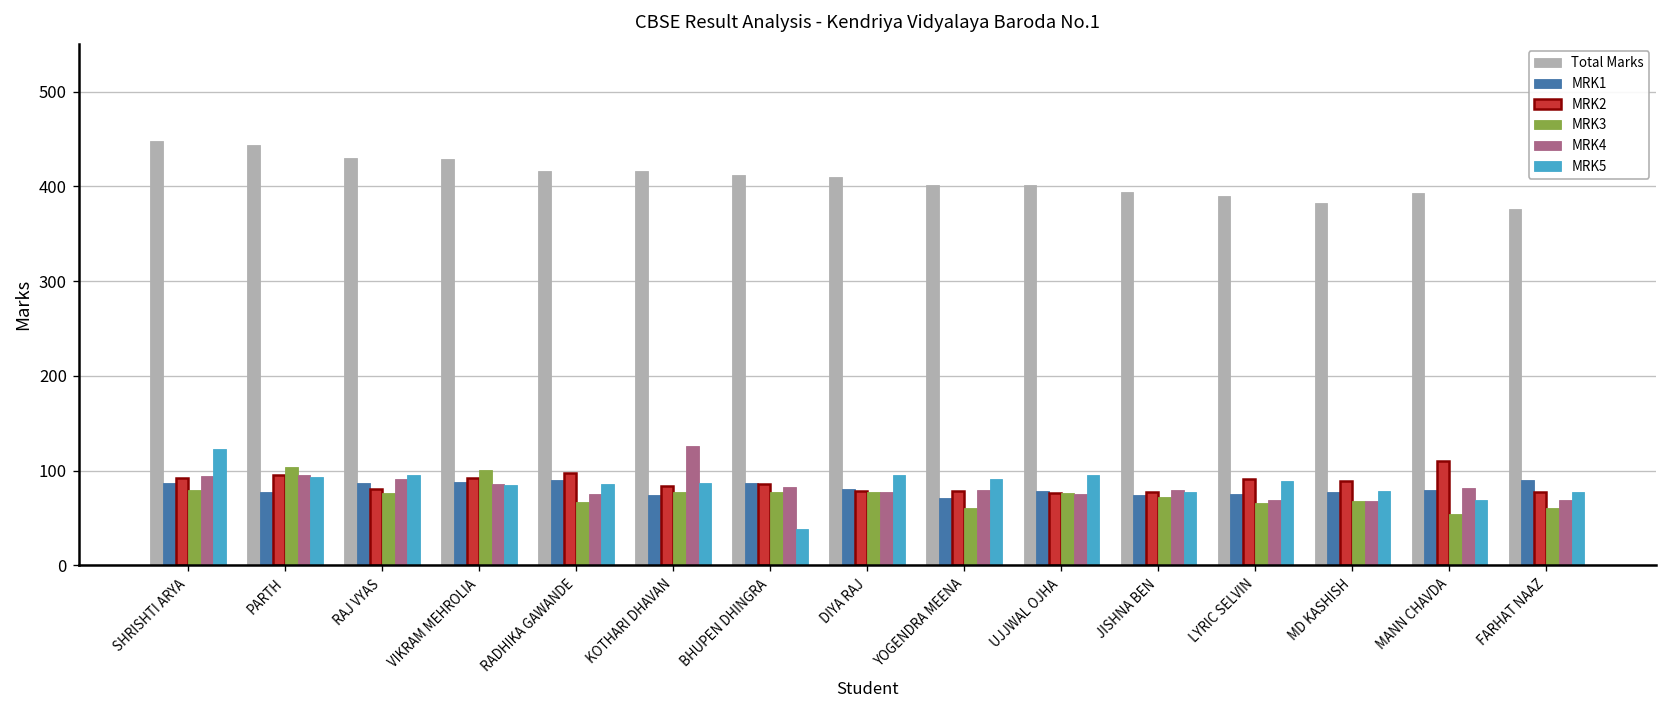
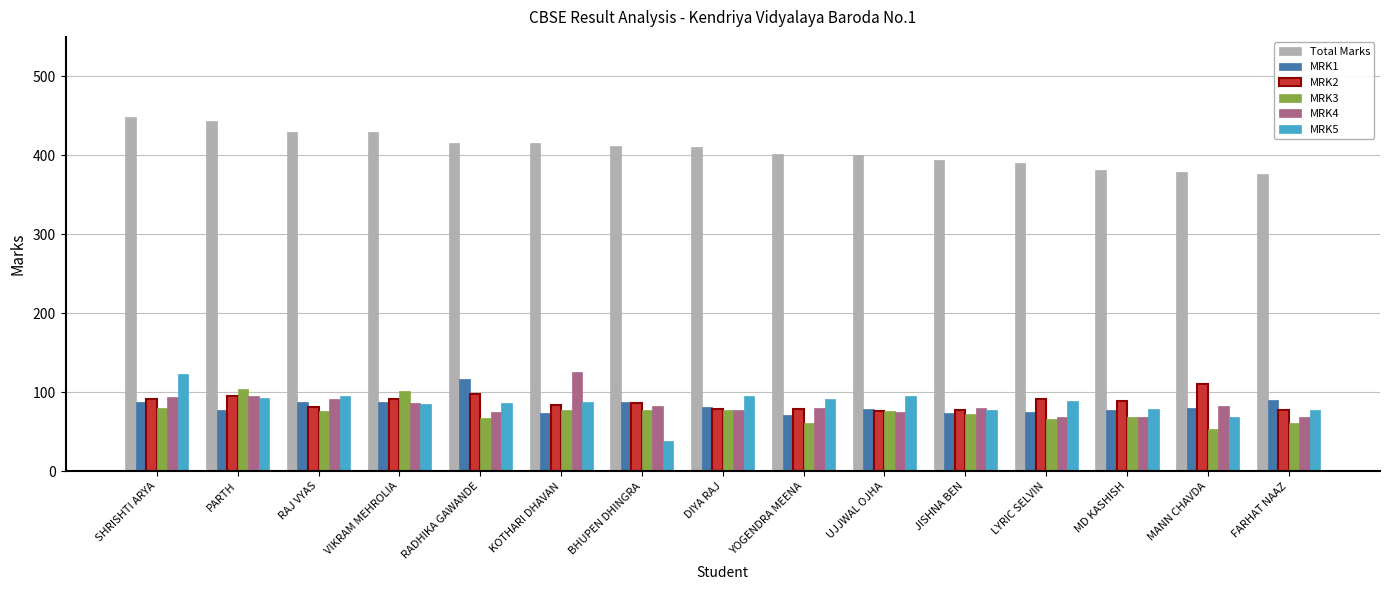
MRK1, RADHIKA GAWANDE: 90 -> 120
Total Marks, MANN CHAVDA: 390 -> 380
